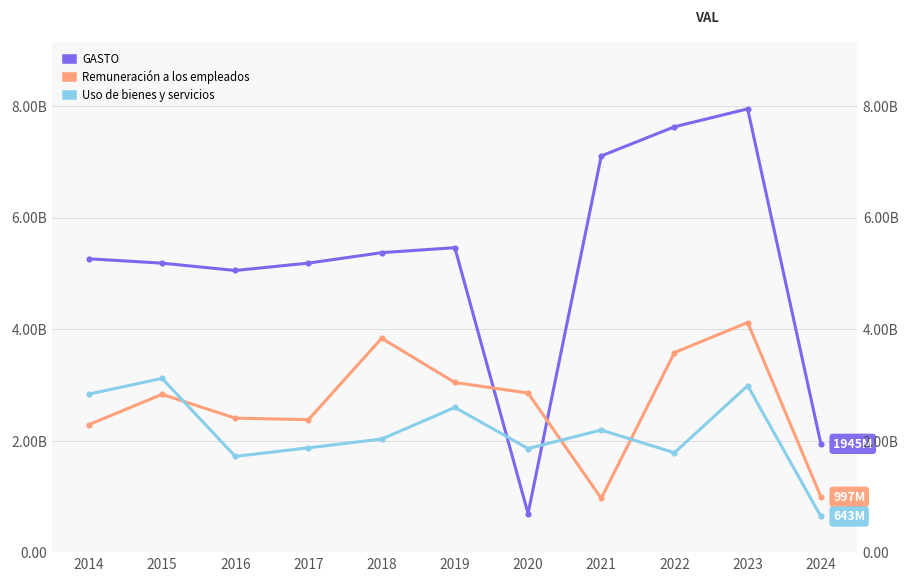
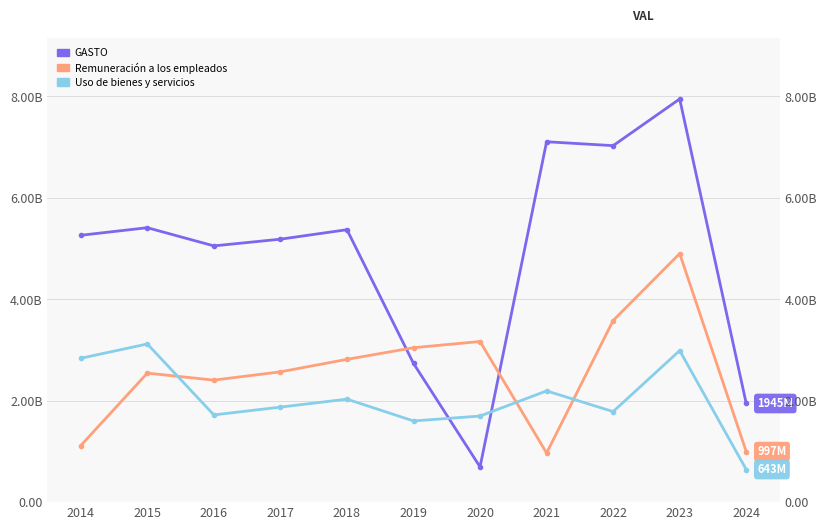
Remuneración a los empleados, 2014: 2300000000 -> 1100000000
GASTO, 2015: 5200000000 -> 5400000000
Remuneración a los empleados, 2015: 2800000000 -> 2500000000
Remuneración a los empleados, 2017: 2400000000 -> 2600000000
Remuneración a los empleados, 2018: 3800000000 -> 2800000000
GASTO, 2019: 5500000000 -> 2700000000
Uso de bienes y servicios, 2019: 2600000000 -> 1600000000
Remuneración a los empleados, 2020: 2900000000 -> 3200000000
Uso de bienes y servicios, 2020: 1900000000 -> 1700000000
GASTO, 2022: 7600000000 -> 7000000000
Remuneración a los empleados, 2023: 4100000000 -> 4900000000
